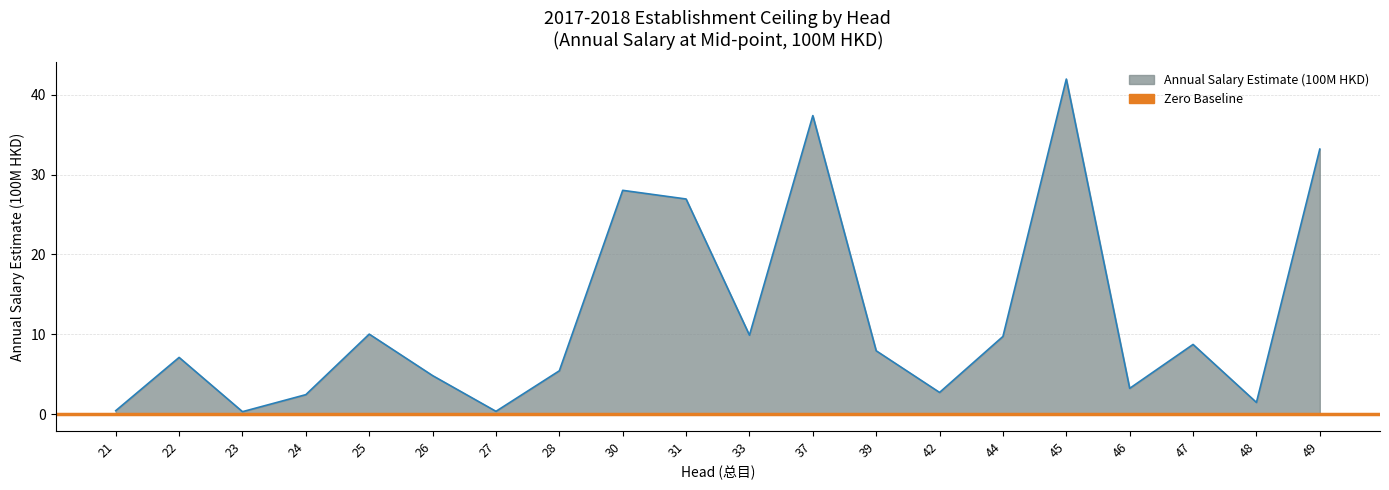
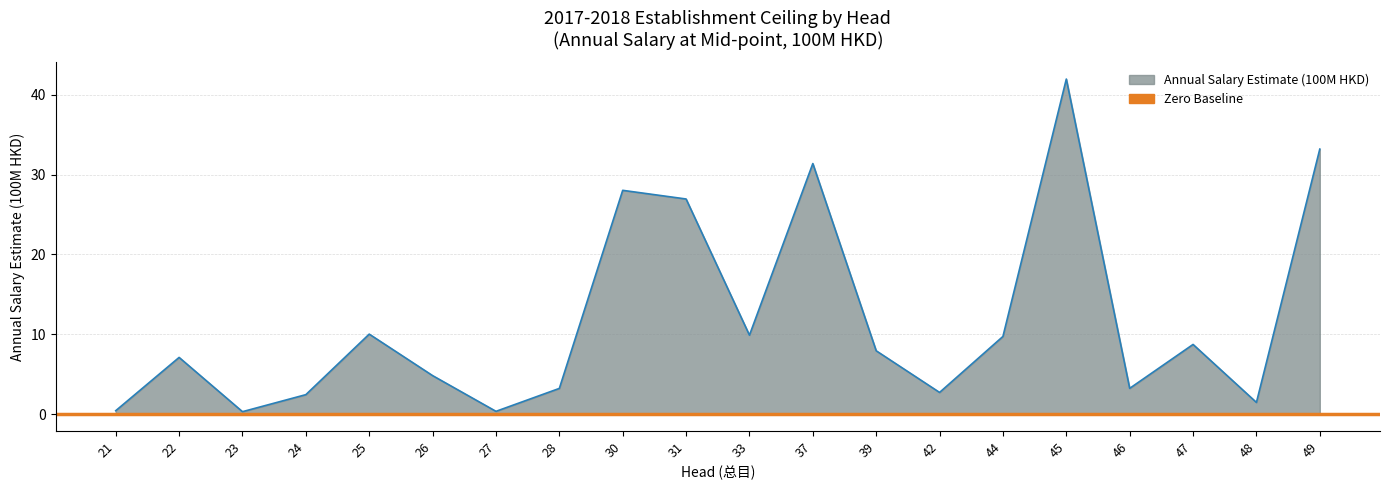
28: 5 -> 3
37: 37 -> 31
